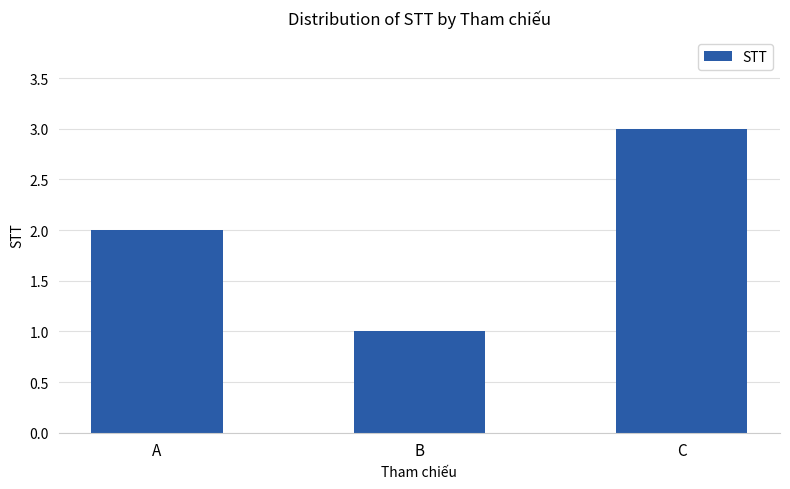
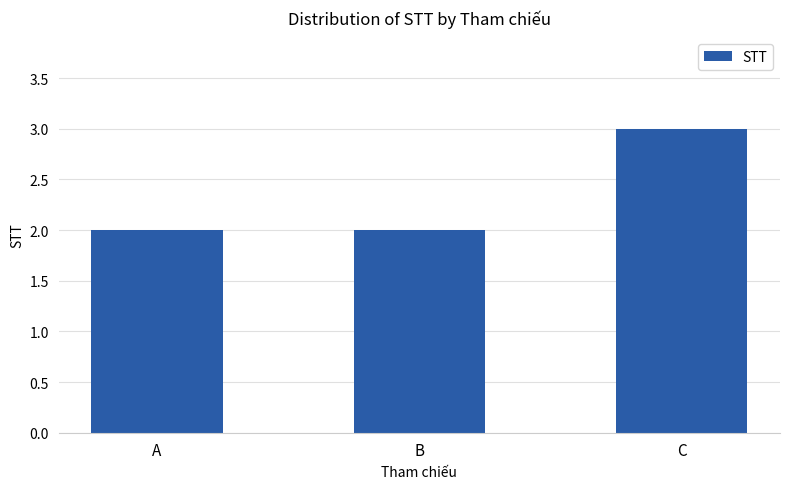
B: 1 -> 2
